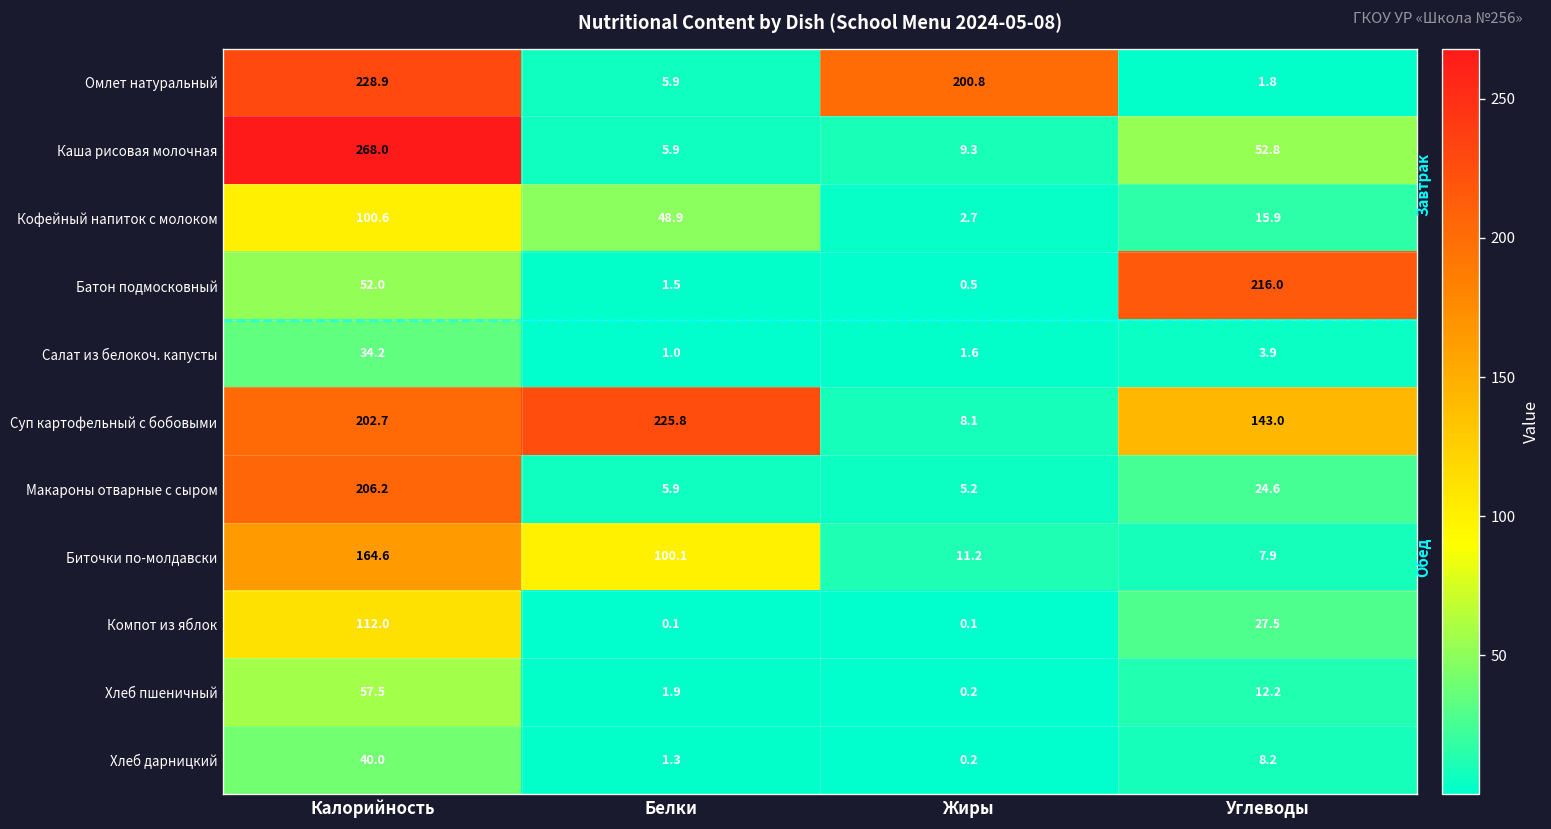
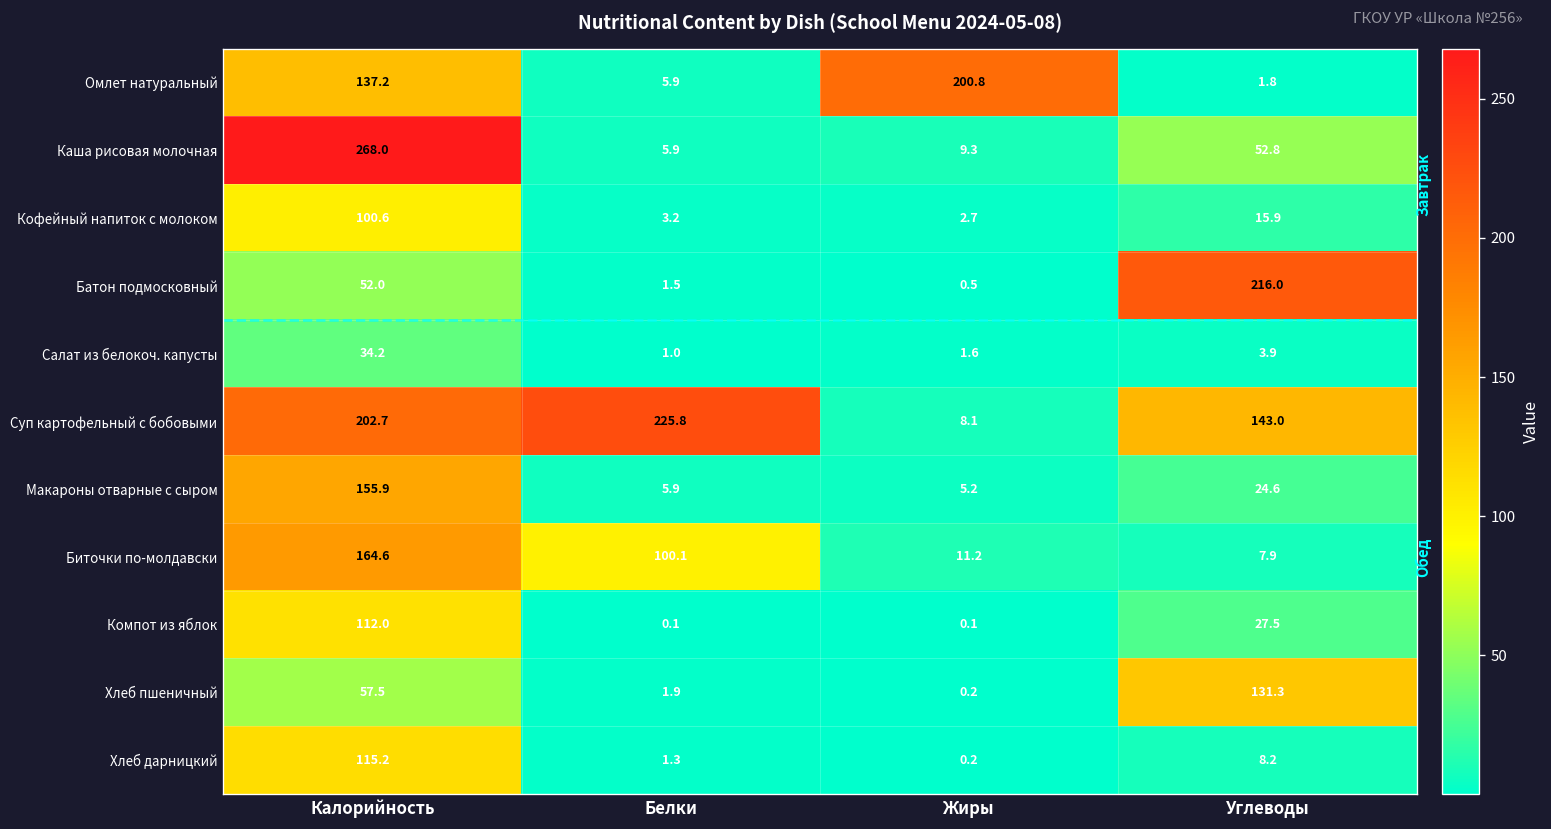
Омлет натуральный, Калорийность: 228.9 -> 137.2
Кофейный напиток с молоком, Белки: 48.9 -> 3.2
Макароны отварные с сыром, Калорийность: 206.2 -> 155.9
Хлеб пшеничный, Углеводы: 12.2 -> 131.3
Хлеб дарницкий, Калорийность: 40.0 -> 115.2
